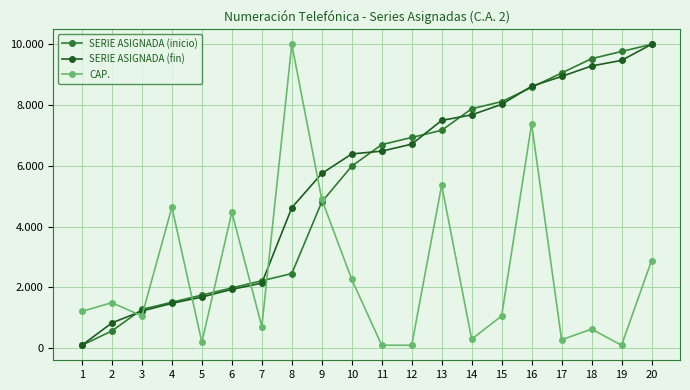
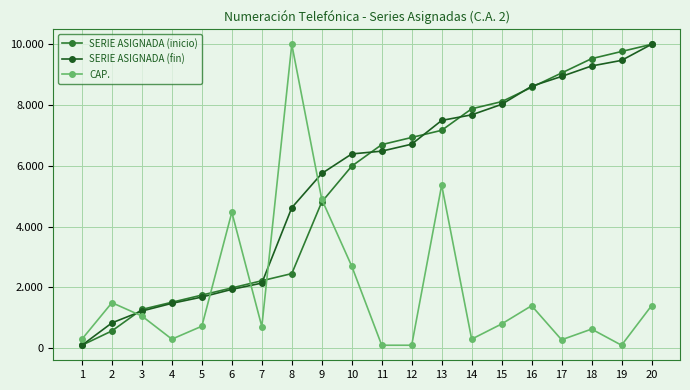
CAP., 1: 1.2 -> 0.3
CAP., 4: 4.6 -> 0.3
CAP., 5: 0.2 -> 0.7
CAP., 10: 2.3 -> 2.7
CAP., 15: 1.1 -> 0.8
CAP., 16: 7.4 -> 1.4
CAP., 20: 2.9 -> 1.4
